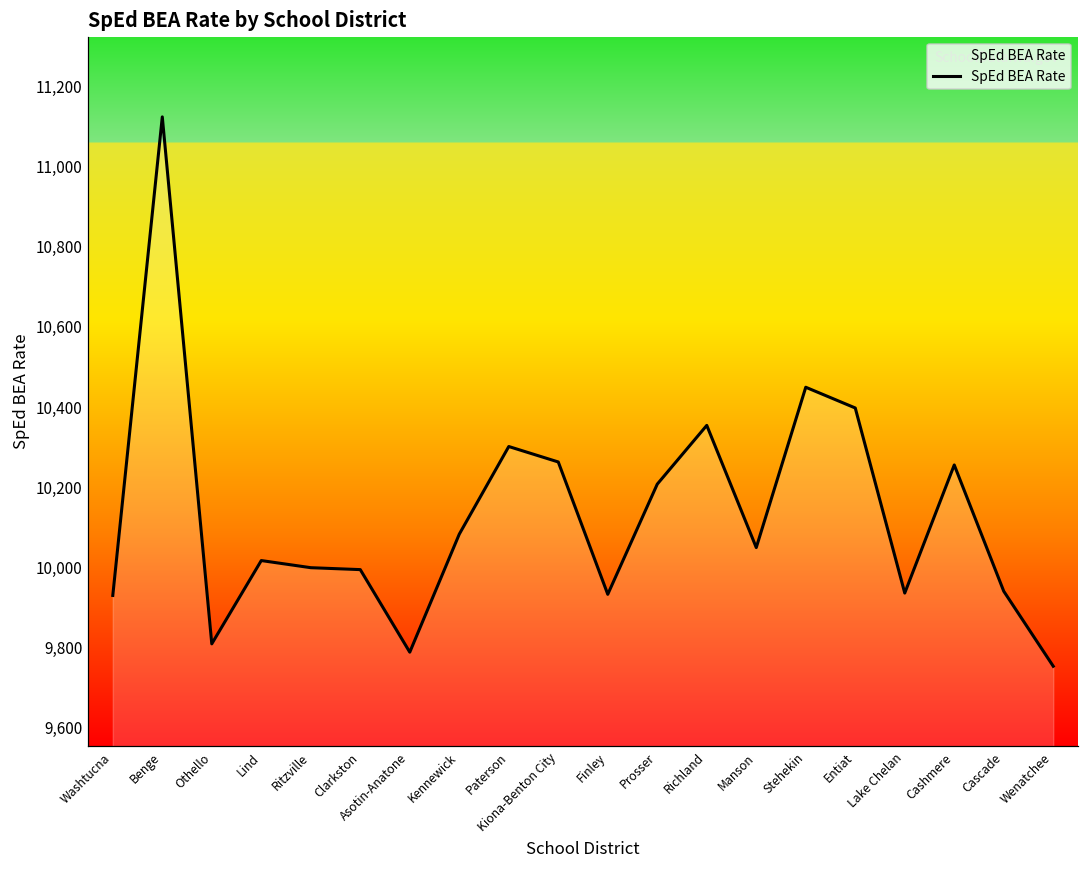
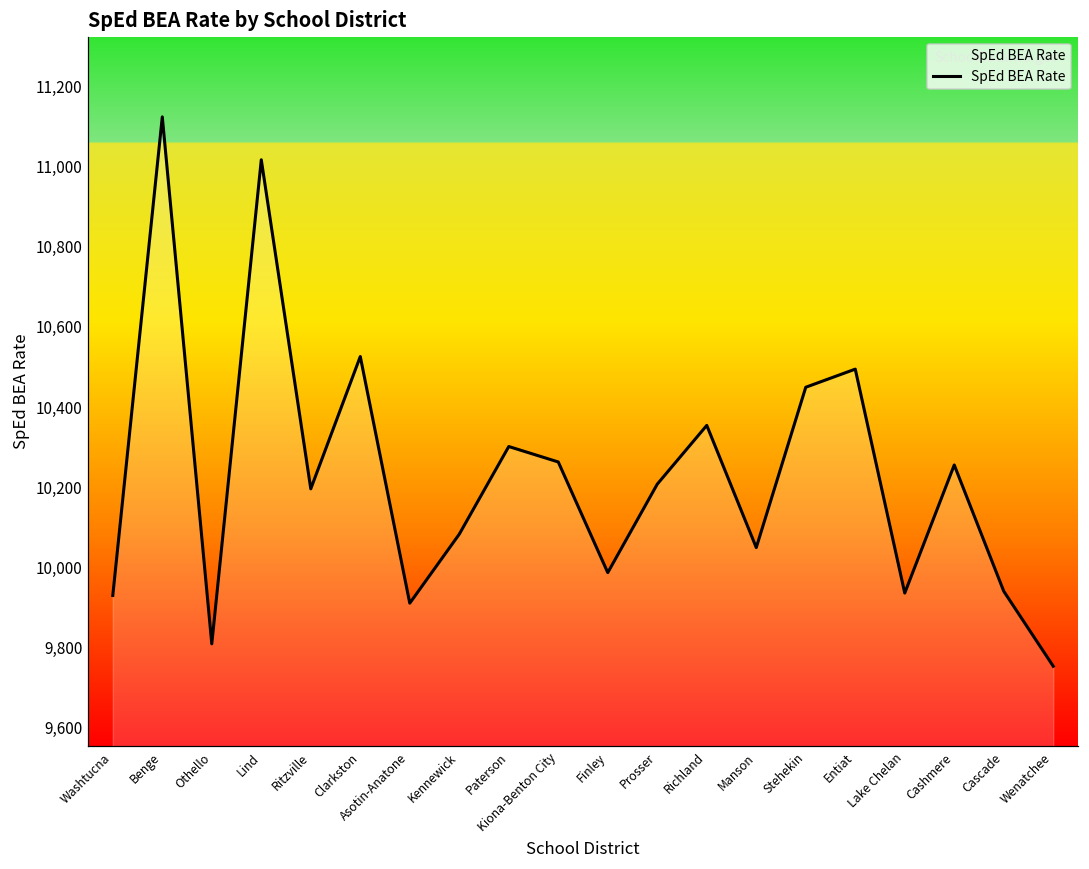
Lind: 10,020 -> 11,020
Ritzville: 10,000 -> 10,200
Clarkston: 9,990 -> 10,530
Asotin-Anatone: 9,790 -> 9,910
Finley: 9,930 -> 9,990
Entiat: 10,400 -> 10,490
